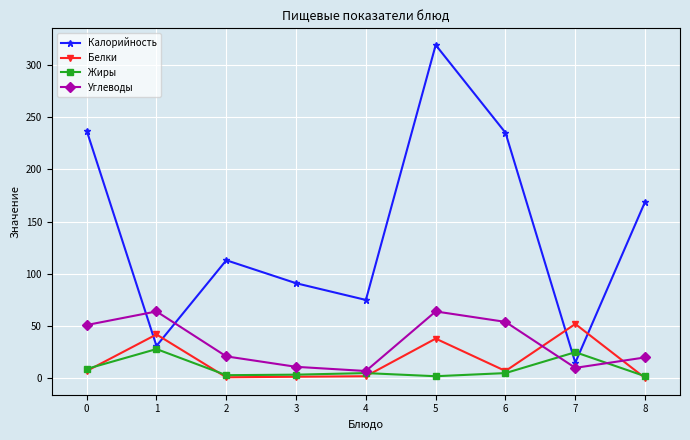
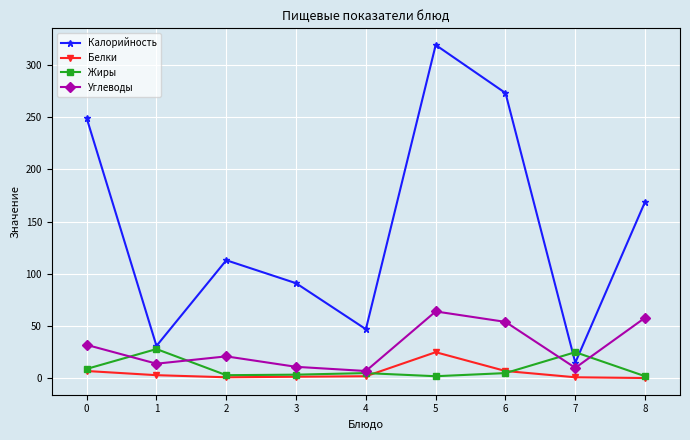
Калорийность, 0: 237 -> 249
Углеводы, 0: 51 -> 32
Белки, 1: 42 -> 3
Углеводы, 1: 64 -> 14
Калорийность, 4: 75 -> 47
Белки, 5: 38 -> 25
Калорийность, 6: 235 -> 273
Белки, 7: 52 -> 1
Углеводы, 8: 20 -> 58
